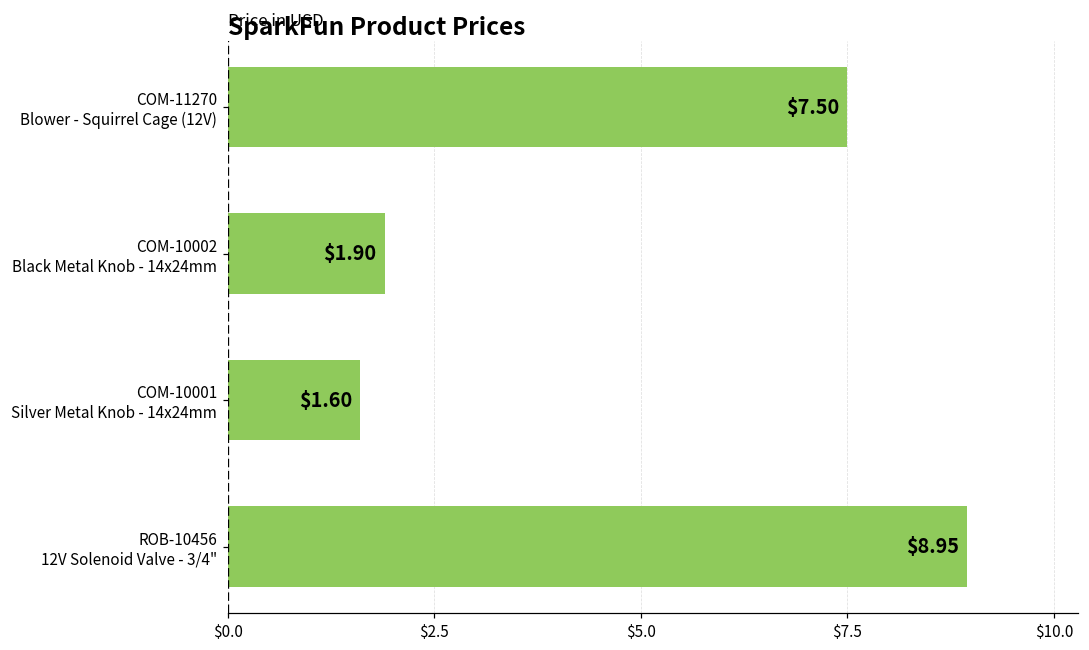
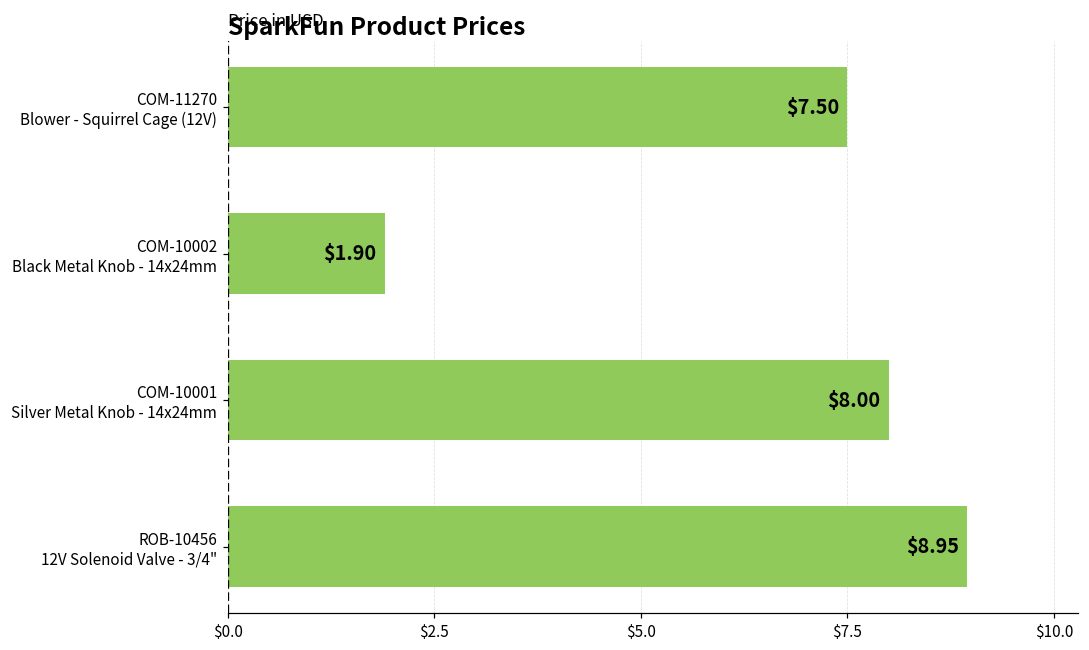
COM-10001 Silver Metal Knob - 14x24mm: $1.60 -> $8.00
